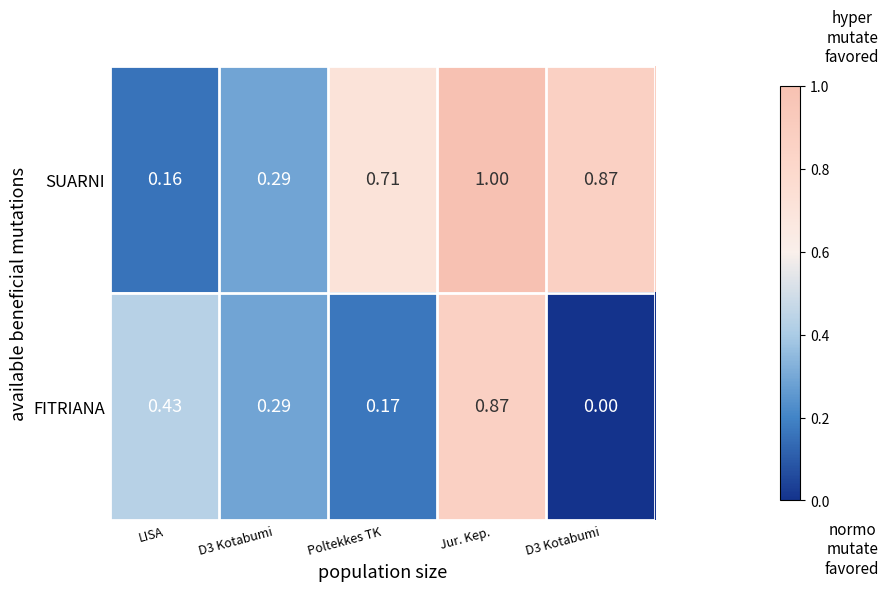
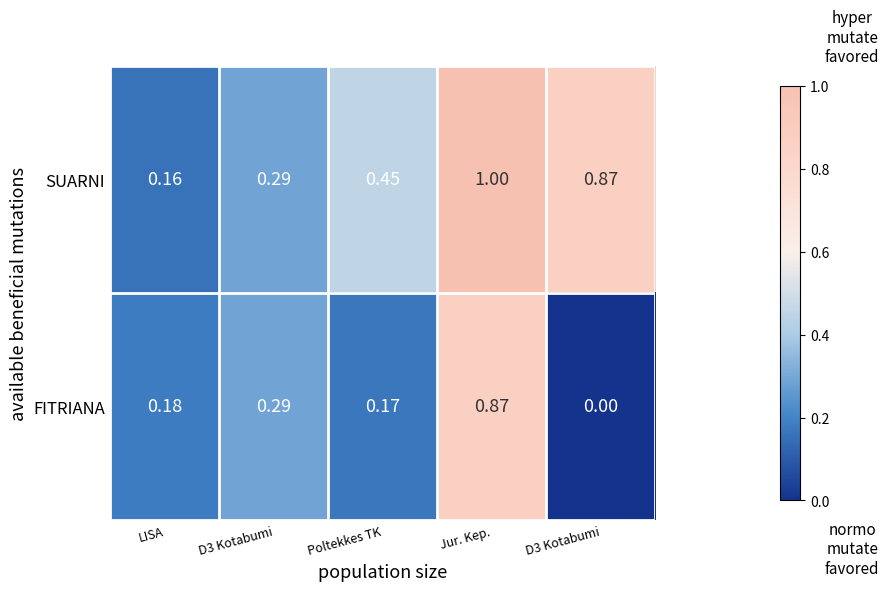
SUARNI, Poltekkes TK: 0.71 -> 0.45
FITRIANA, LISA: 0.43 -> 0.18
